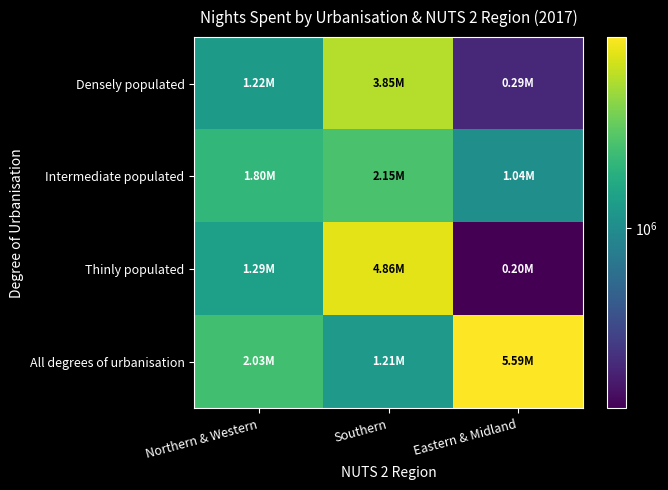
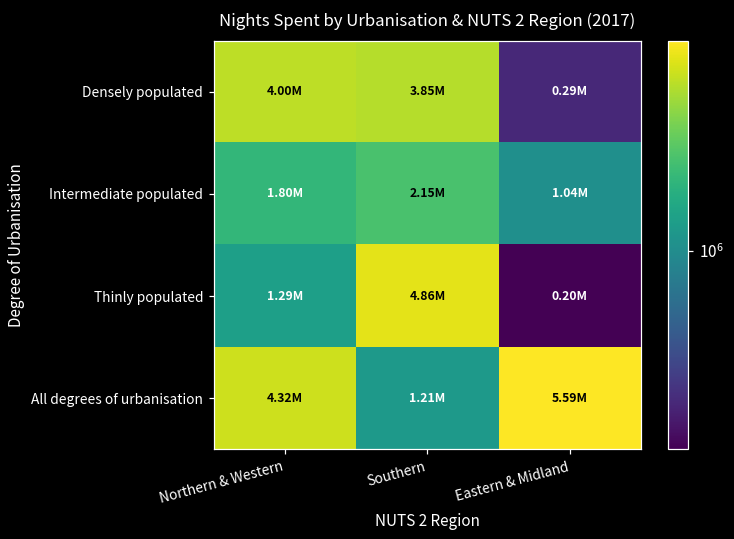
Densely populated, Northern & Western: 1.22M -> 4.00M
All degrees of urbanisation, Northern & Western: 2.03M -> 4.32M
